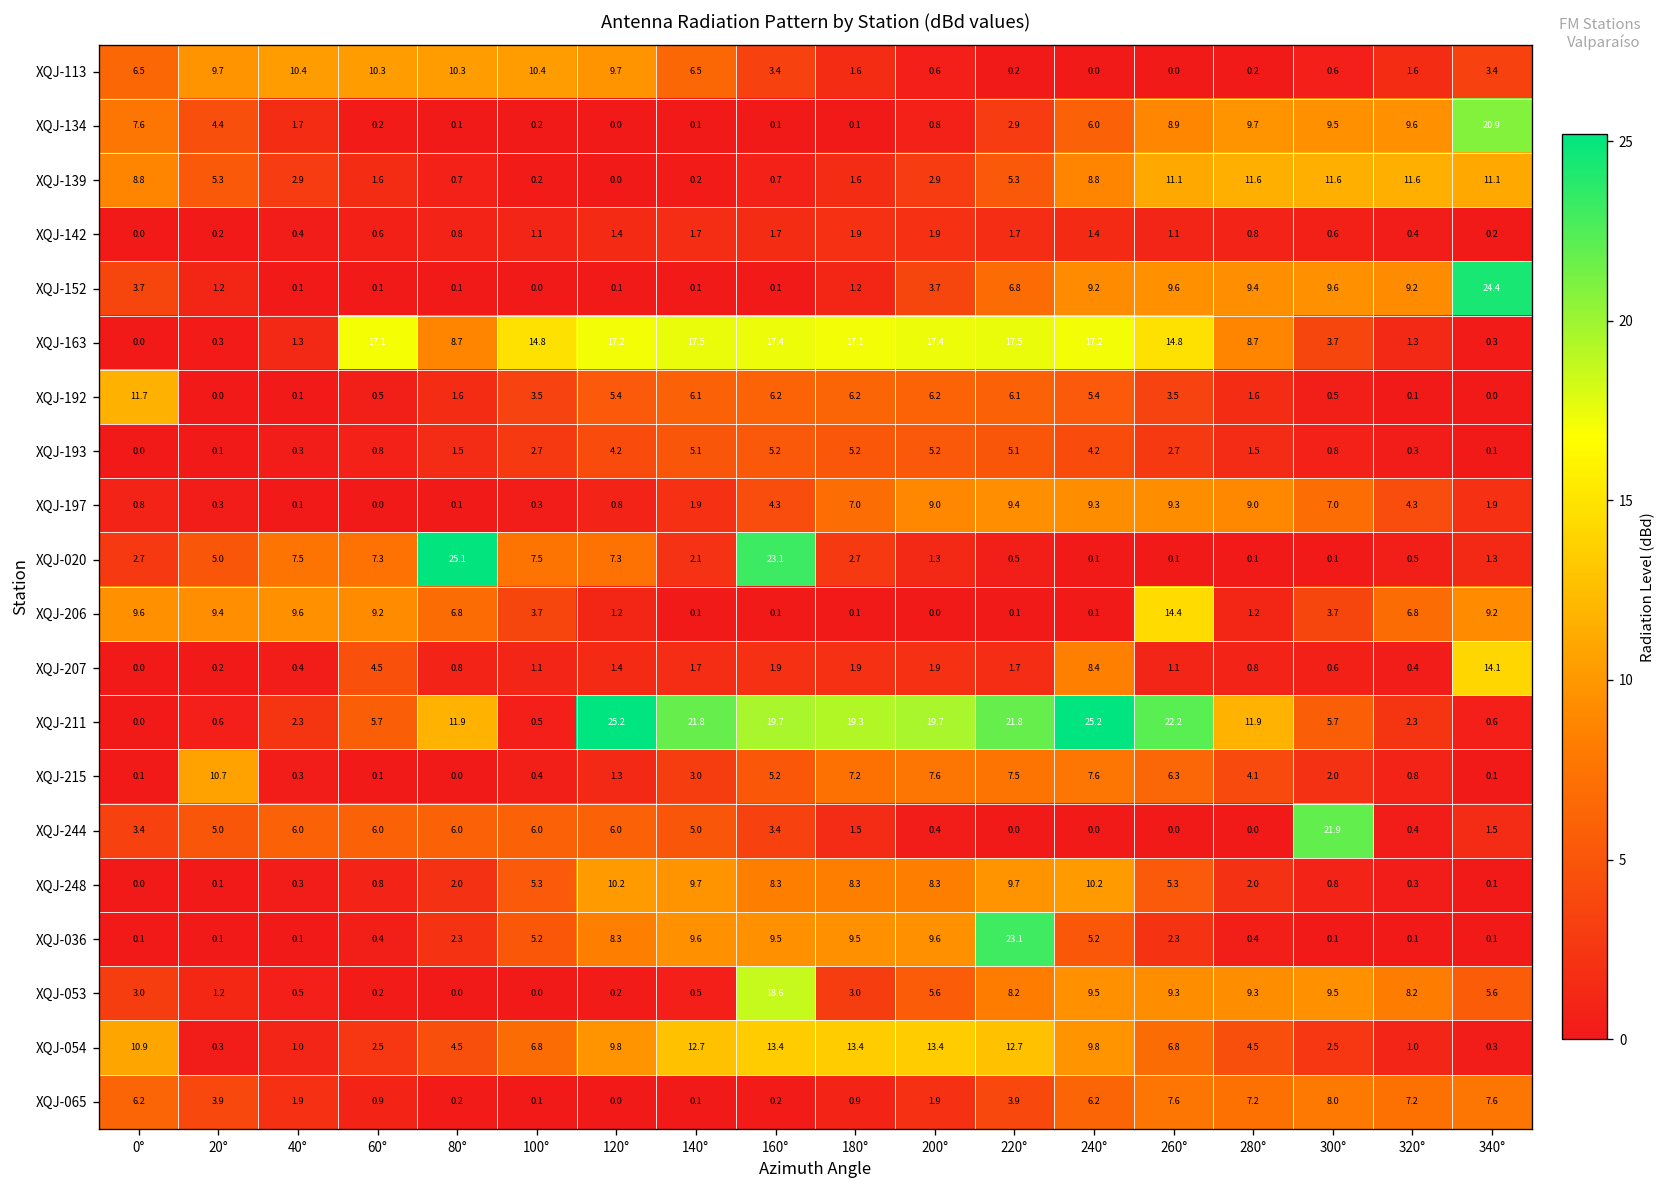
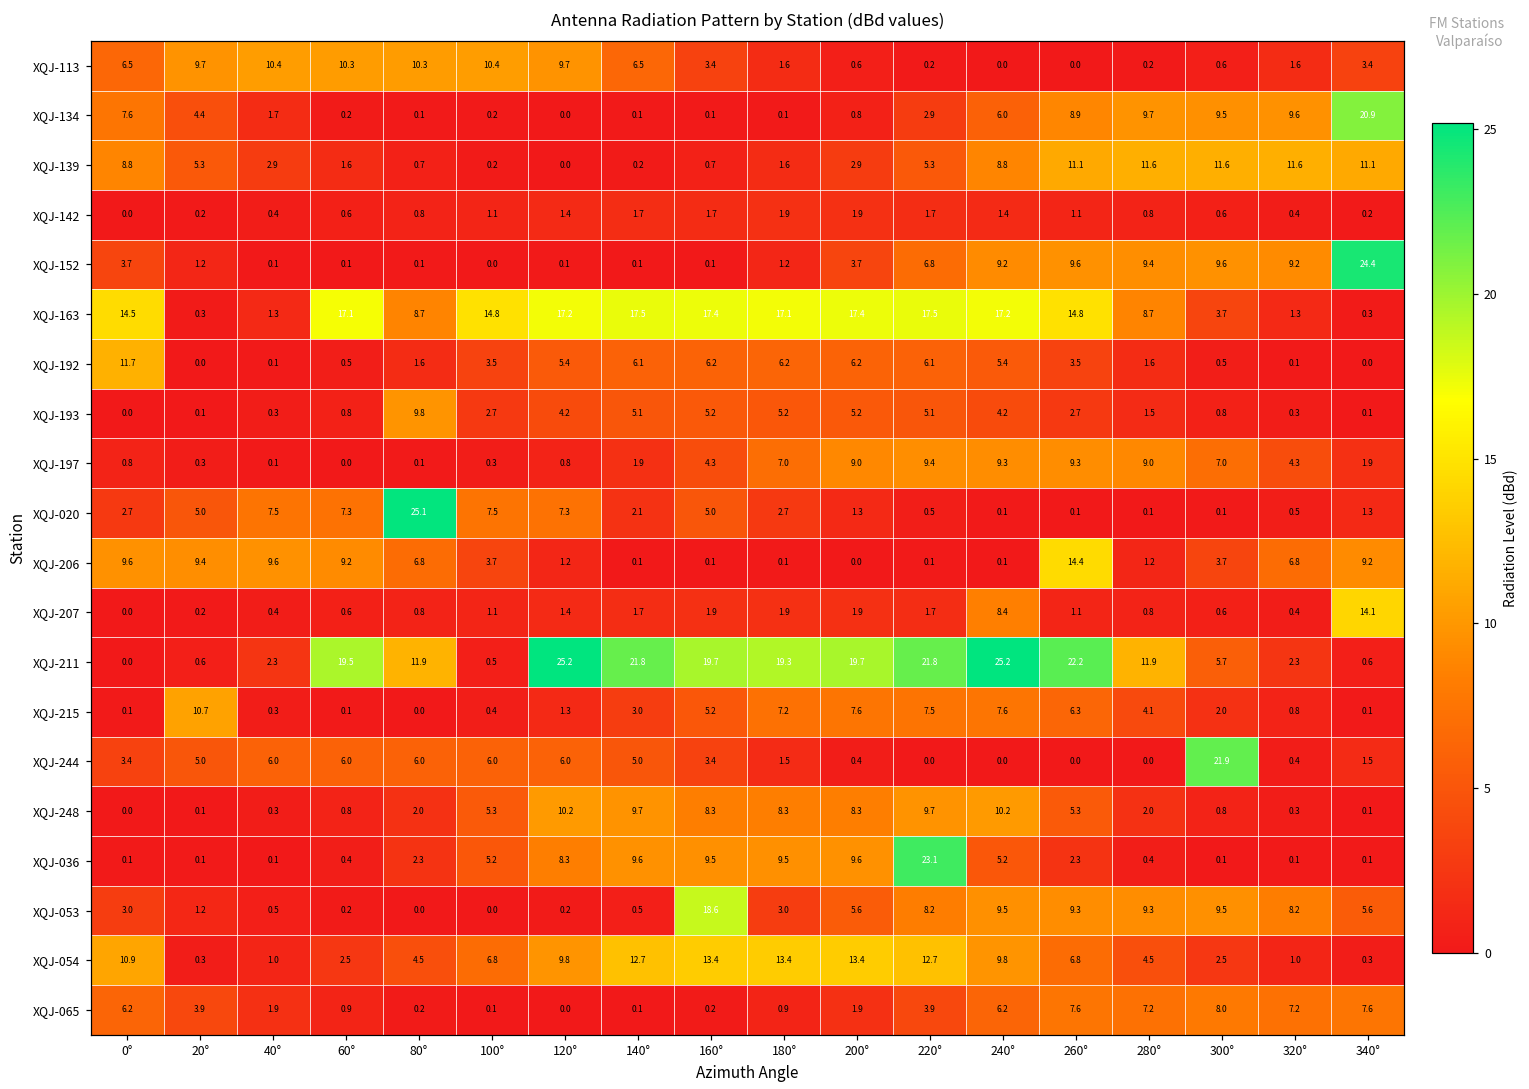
XQJ-163, 0°: 0.0 -> 14.5
XQJ-193, 80°: 1.5 -> 9.8
XQJ-020, 160°: 23.1 -> 5.0
XQJ-207, 60°: 4.5 -> 0.6
XQJ-211, 60°: 5.7 -> 19.5
